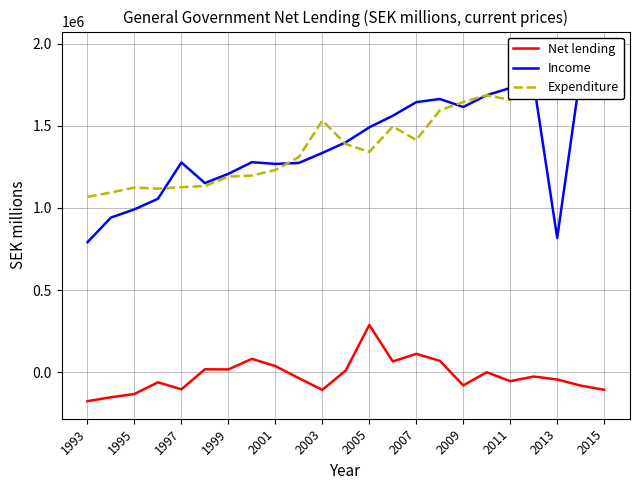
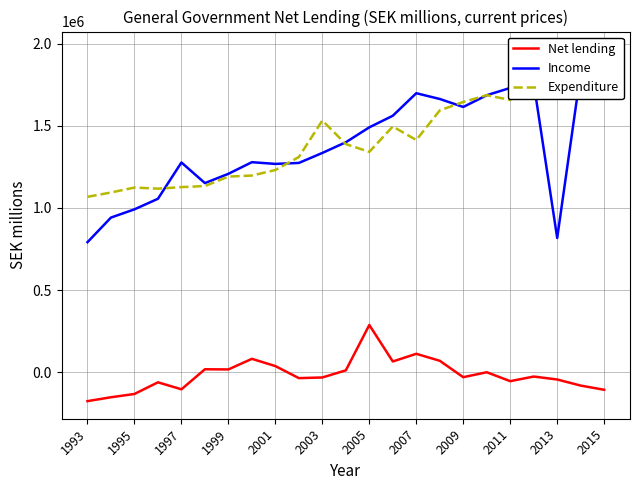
Net lending, 2003: -110000 -> -30000
Income, 2007: 1640000 -> 1700000
Net lending, 2009: -80000 -> -30000
